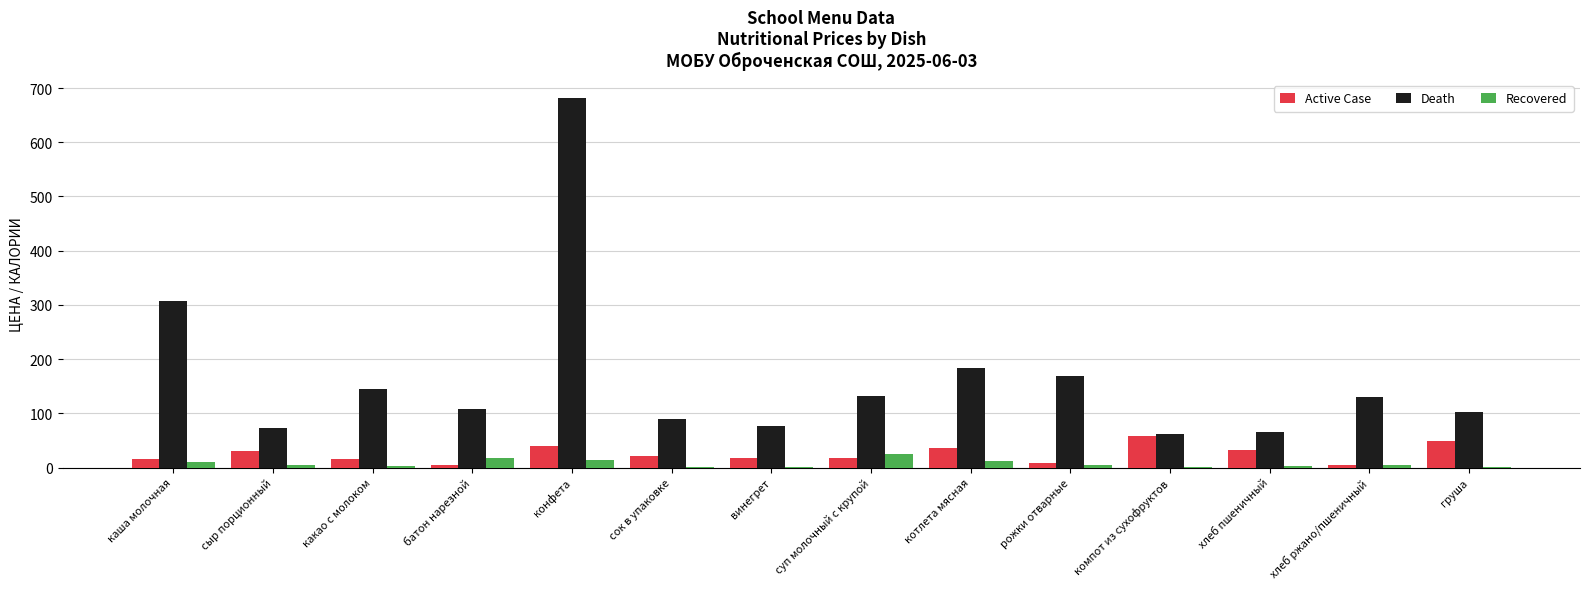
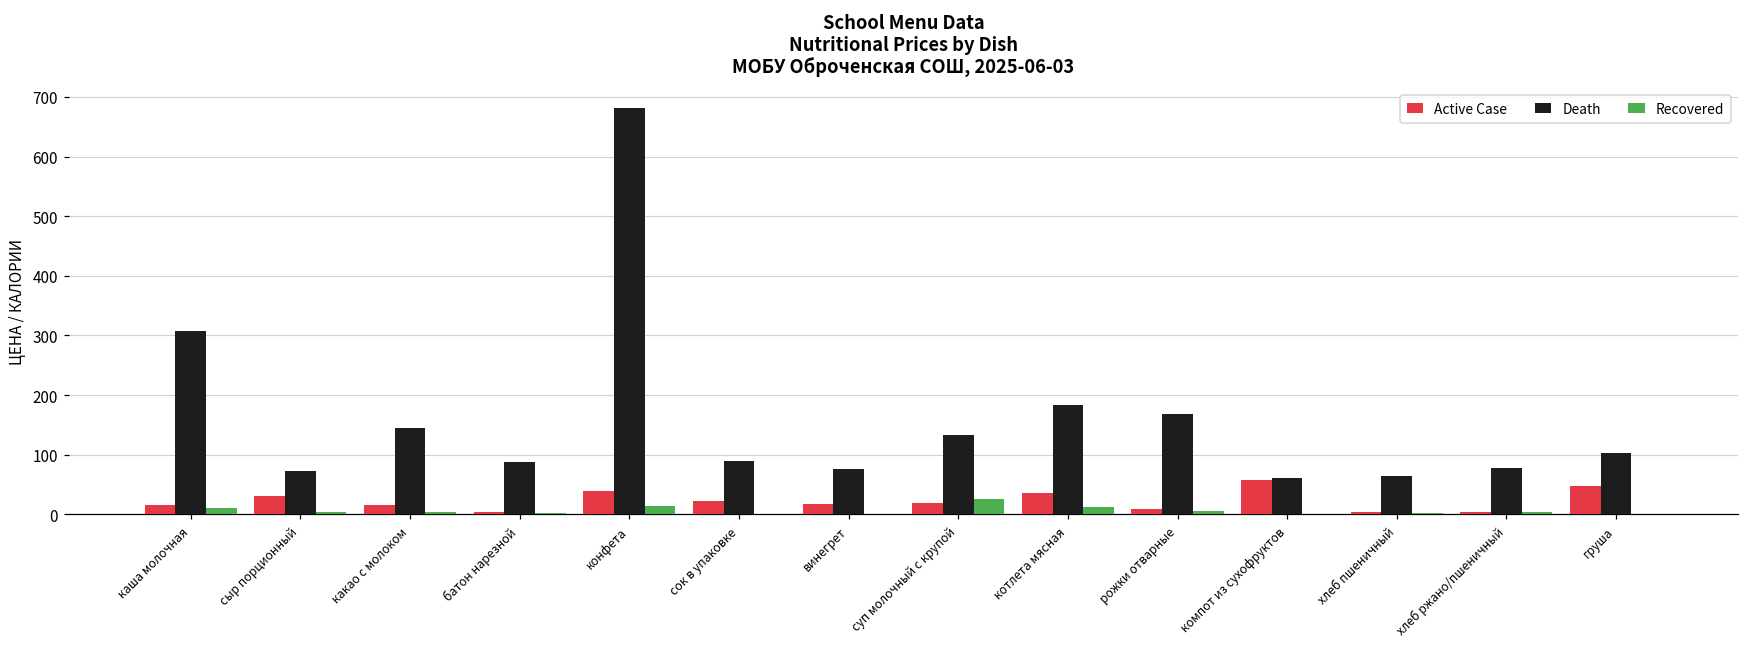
Death, батон нарезной: 110 -> 90
Recovered, батон нарезной: 20 -> 0
Active Case, хлеб пшеничный: 30 -> 0
Death, хлеб ржано/пшеничный: 130 -> 80
